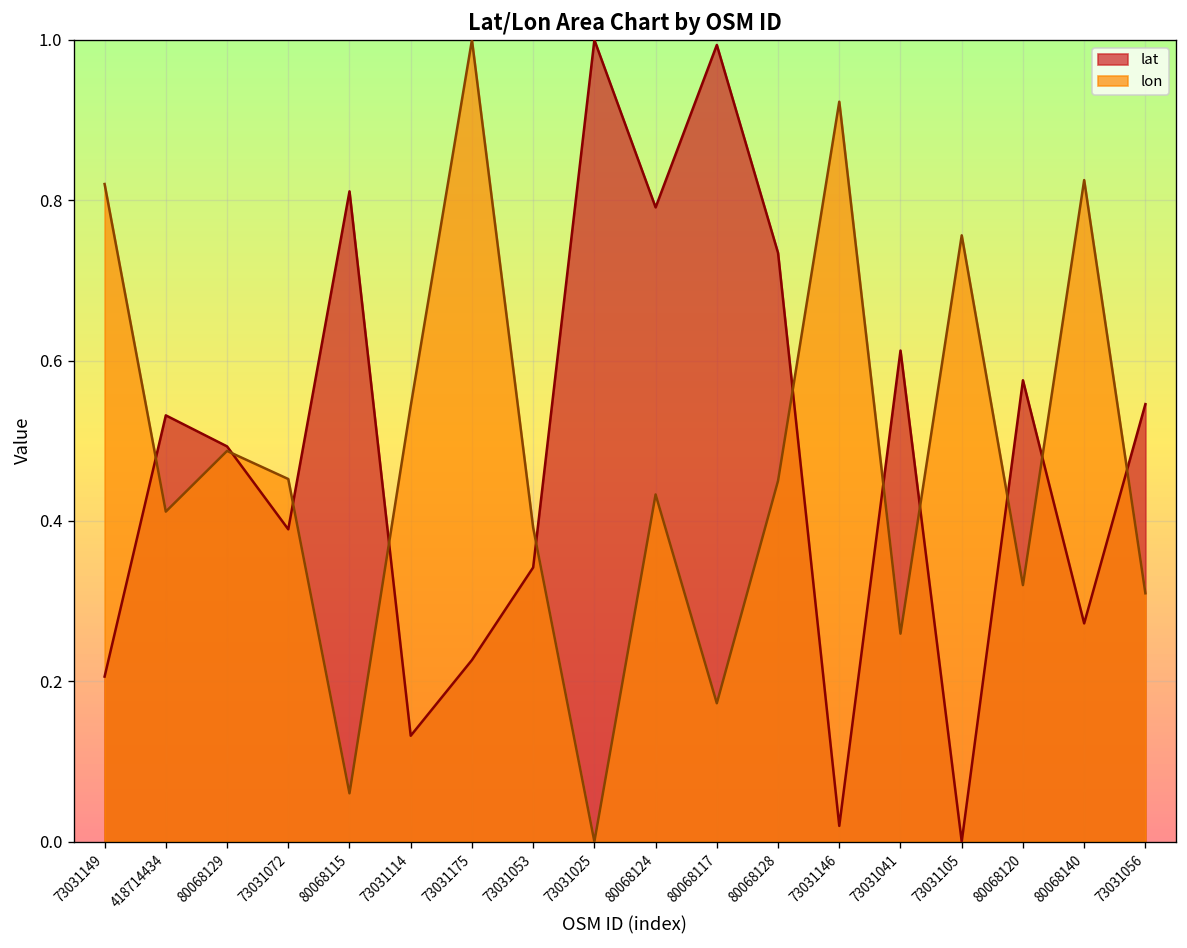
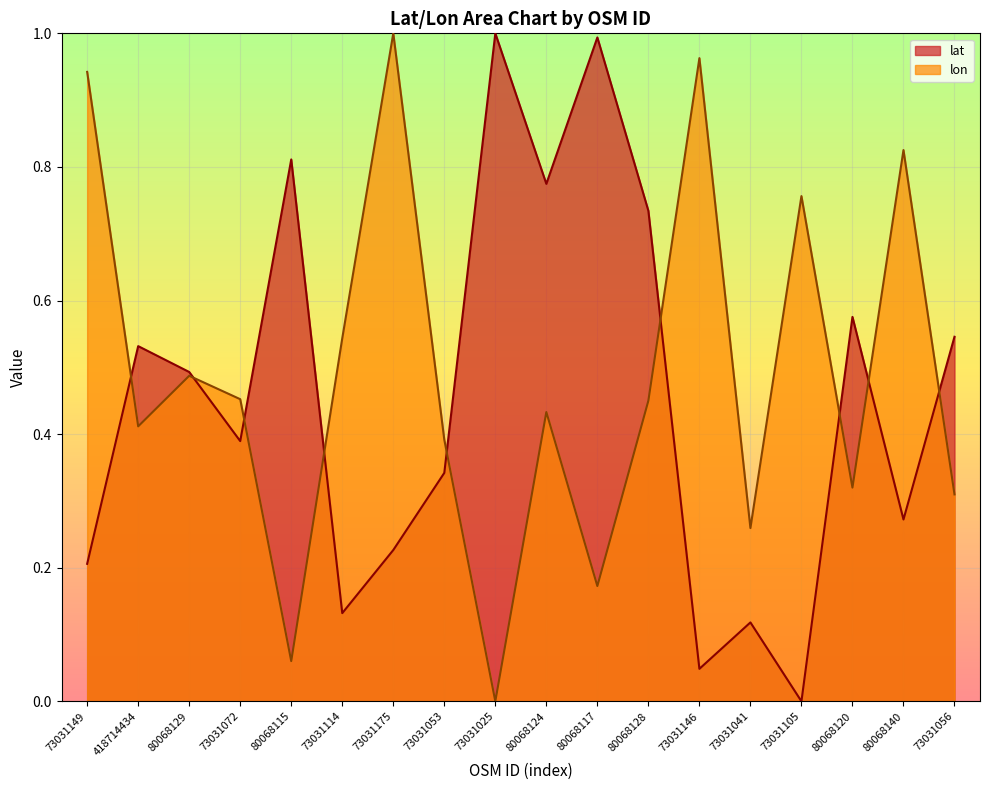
lon, 73031149: 0.82 -> 0.94
lat, 80068124: 0.79 -> 0.77
lat, 73031146: 0.02 -> 0.05
lon, 73031146: 0.92 -> 0.96
lat, 73031041: 0.61 -> 0.12
